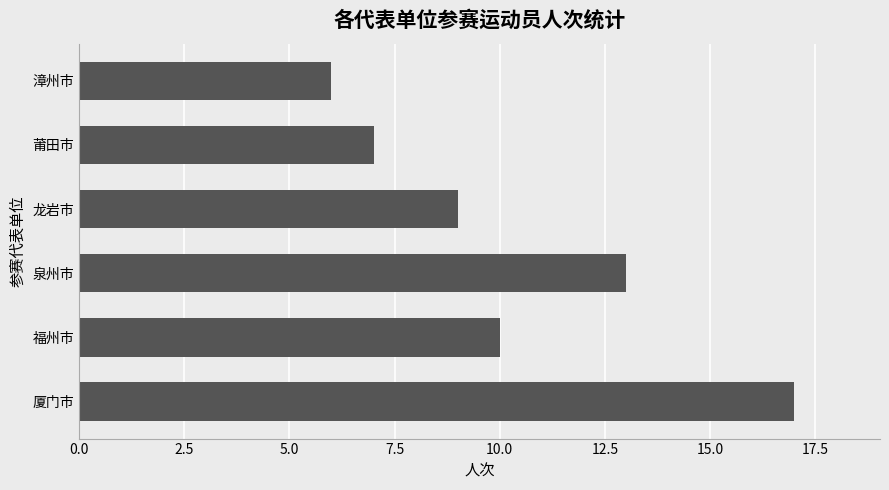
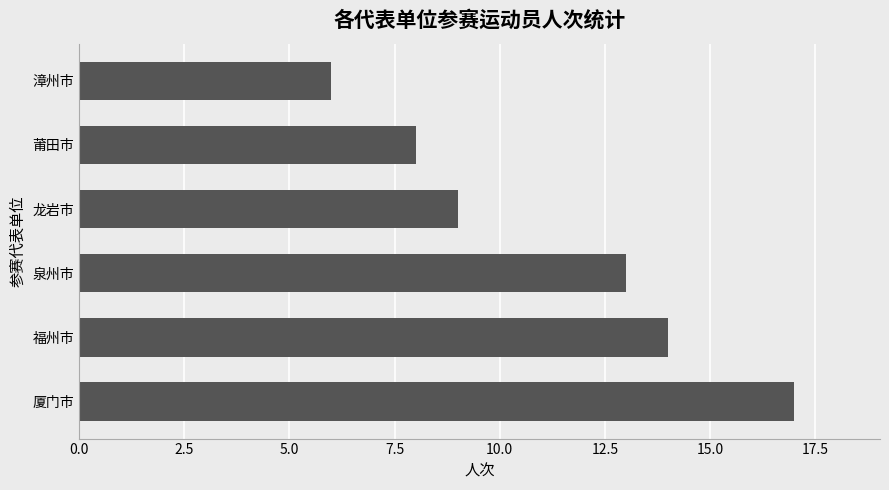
莆田市: 7 -> 8
福州市: 10 -> 14
